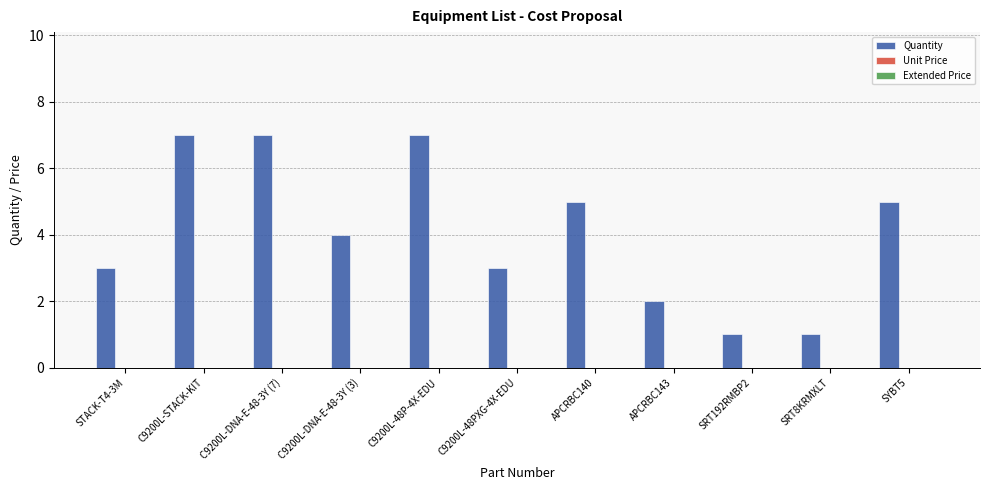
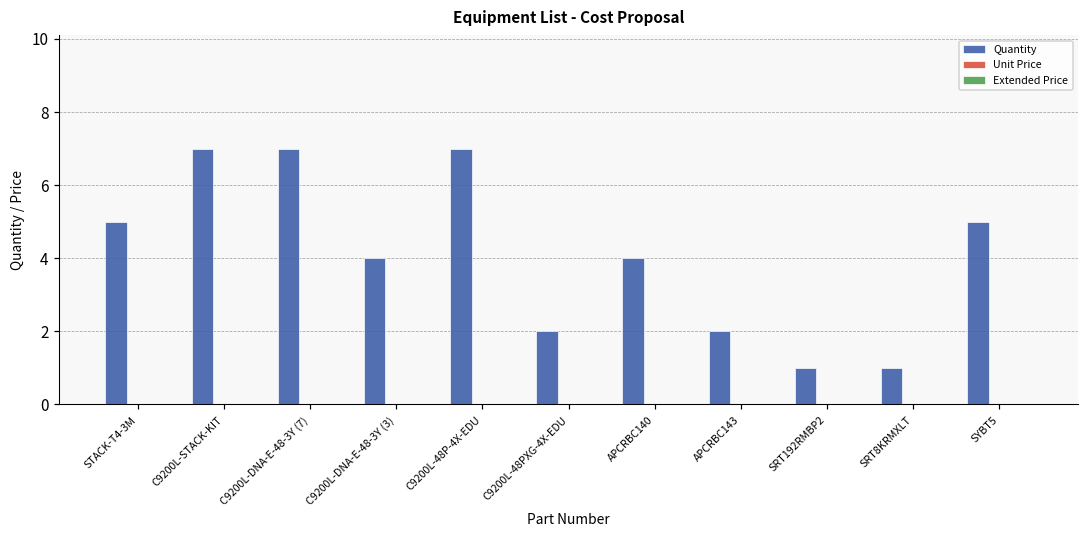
Quantity, STACK-T4-3M: 3 -> 5
Quantity, C9200L-48PXG-4X-EDU: 3 -> 2
Quantity, APCRBC140: 5 -> 4
